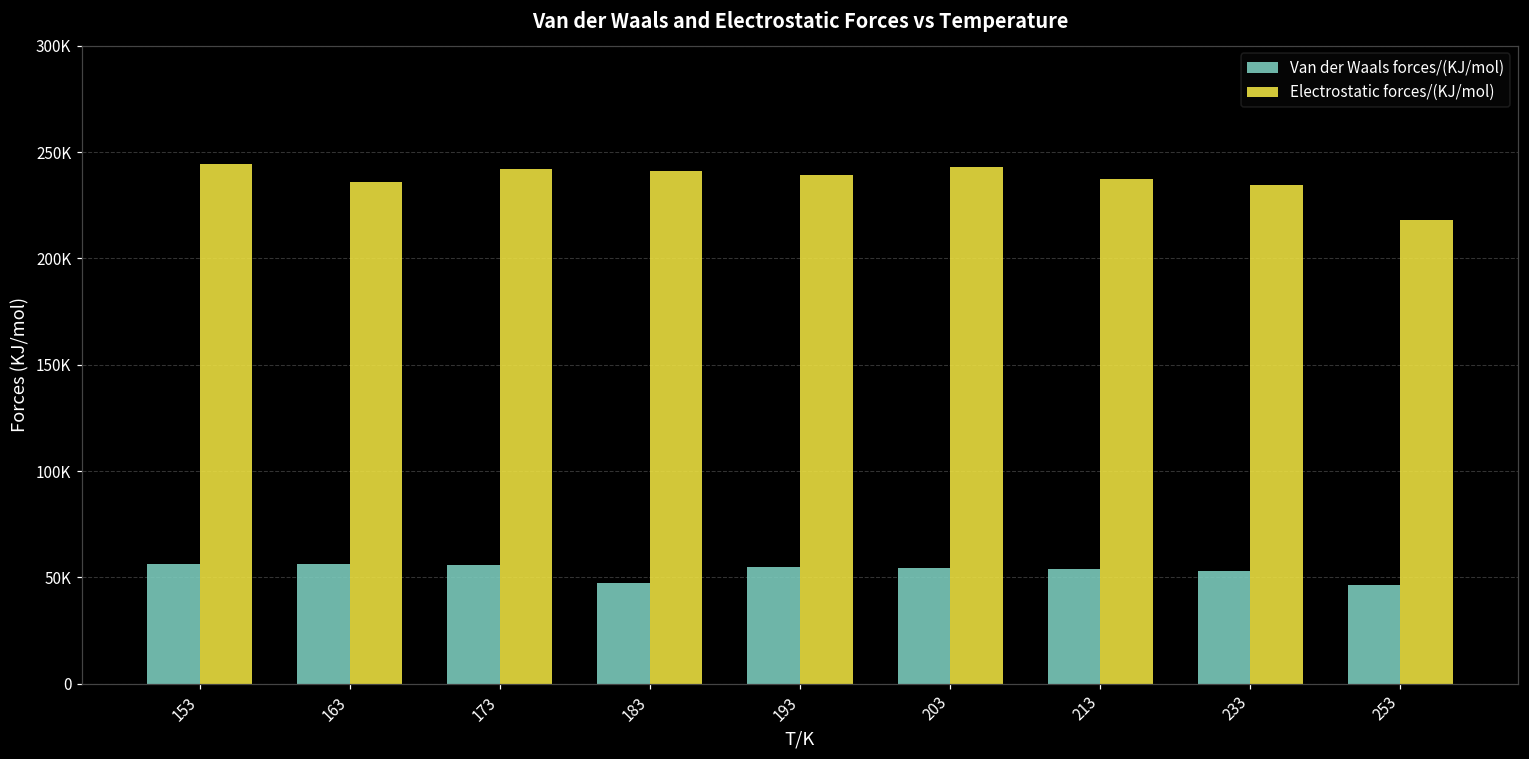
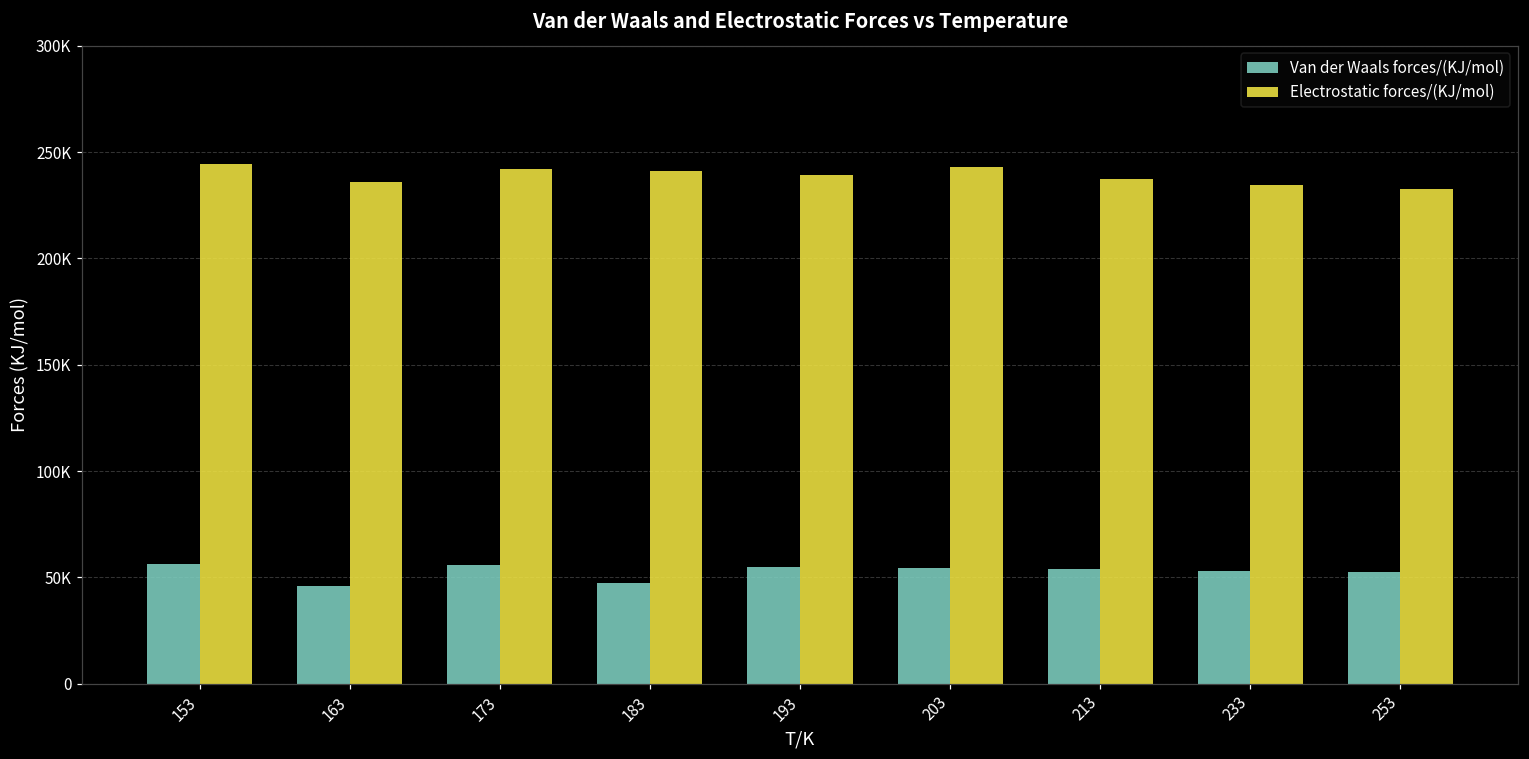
Van der Waals forces/(KJ/mol), 163: 56000 -> 46000
Van der Waals forces/(KJ/mol), 253: 46000 -> 52000
Electrostatic forces/(KJ/mol), 253: 218000 -> 233000
